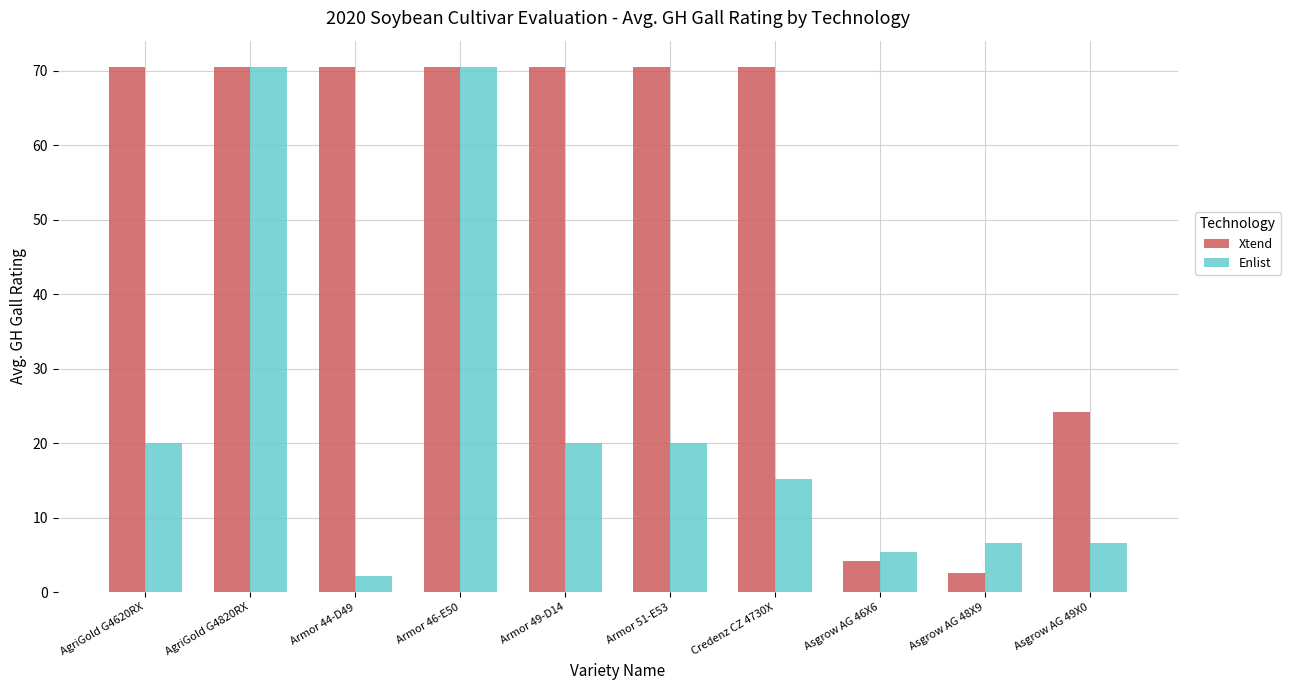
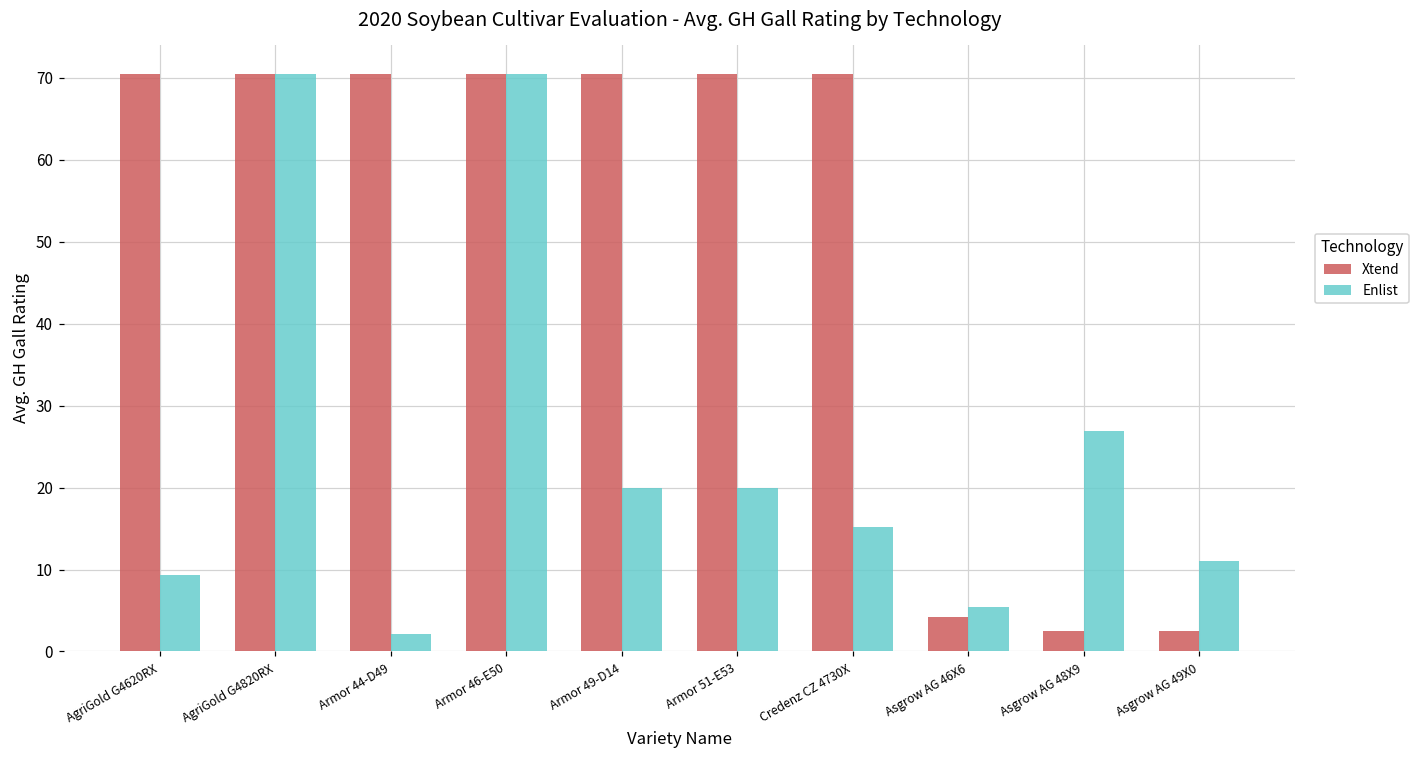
Enlist, AgriGold G4620RX: 20 -> 9
Enlist, Asgrow AG 48X9: 7 -> 27
Xtend, Asgrow AG 49X0: 24 -> 3
Enlist, Asgrow AG 49X0: 7 -> 11
